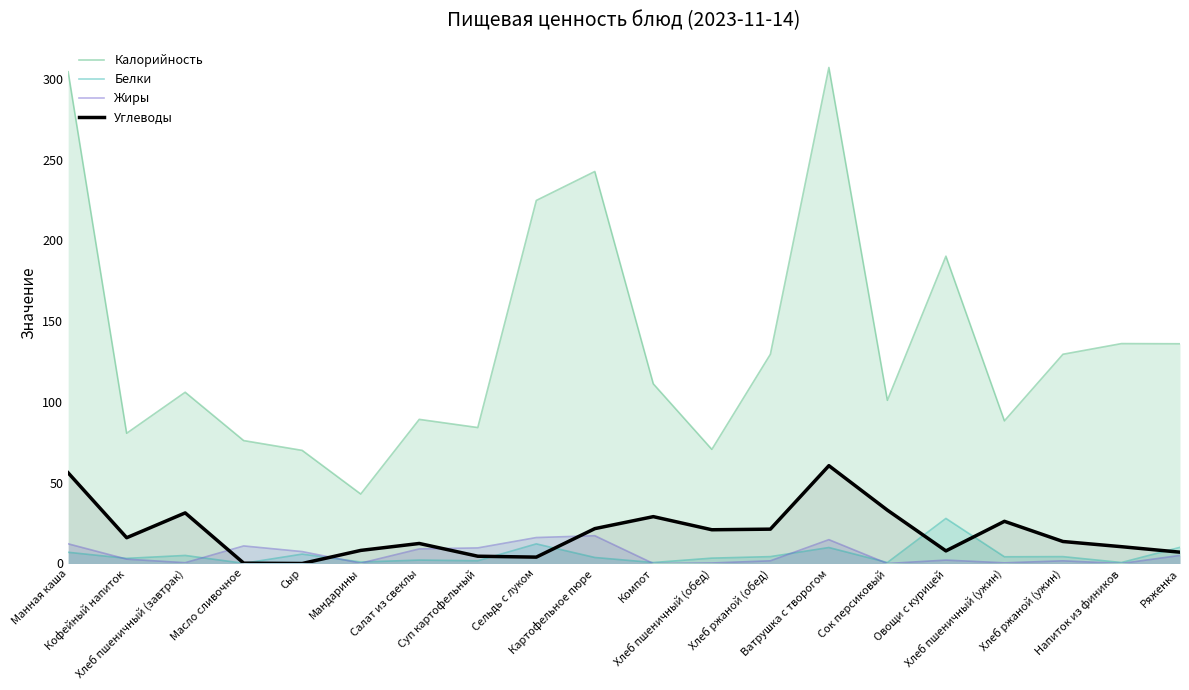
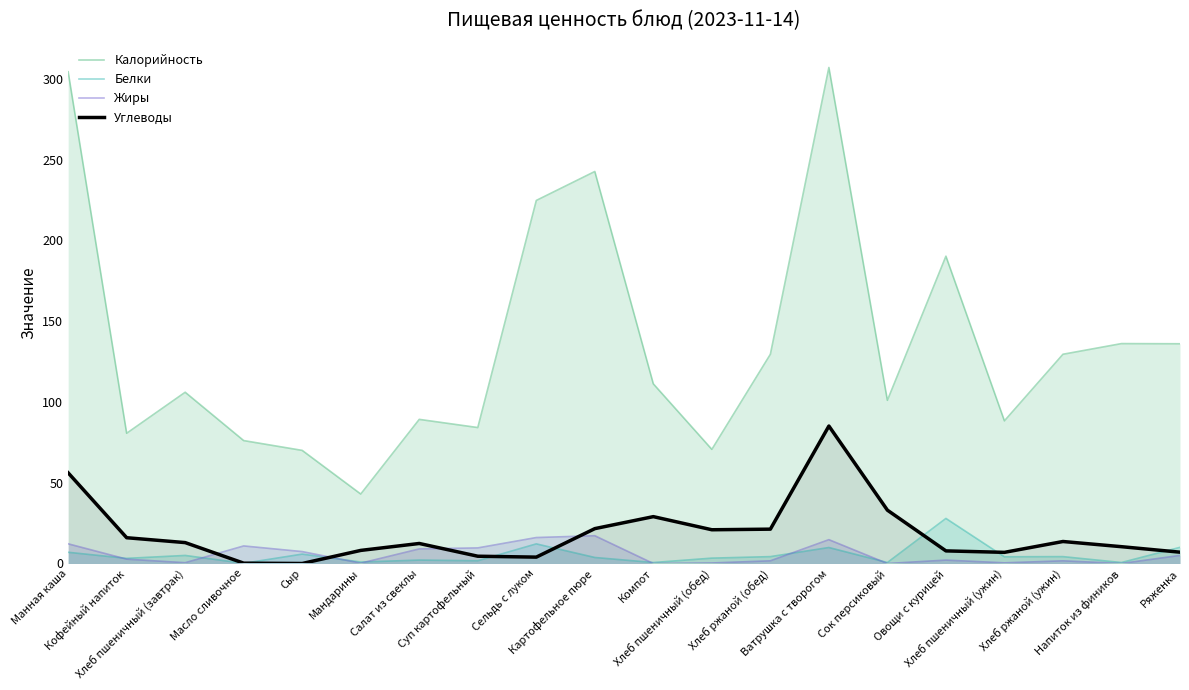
Углеводы, Хлеб пшеничный (завтрак): 31 -> 13
Углеводы, Ватрушка с творогом: 61 -> 85
Углеводы, Хлеб пшеничный (ужин): 26 -> 7
